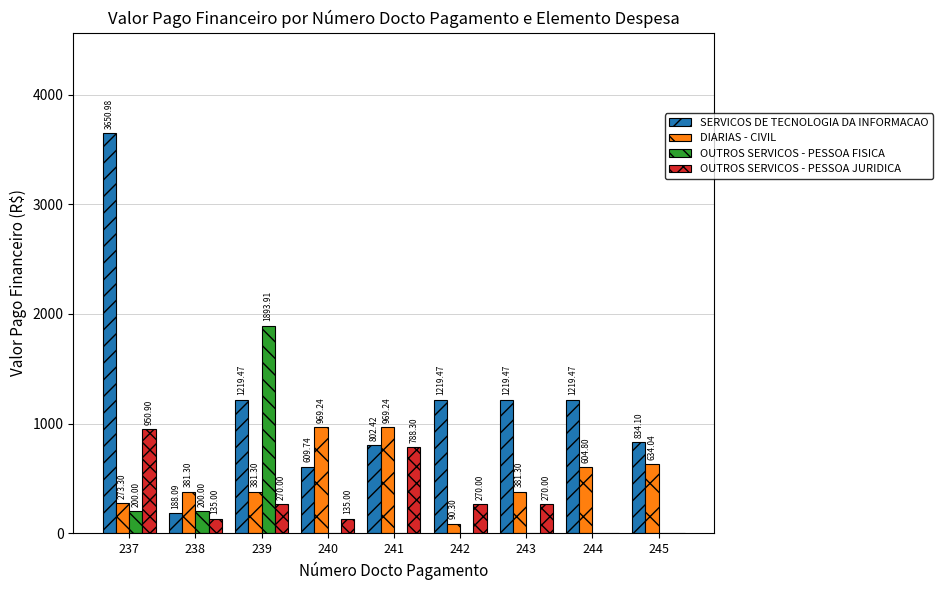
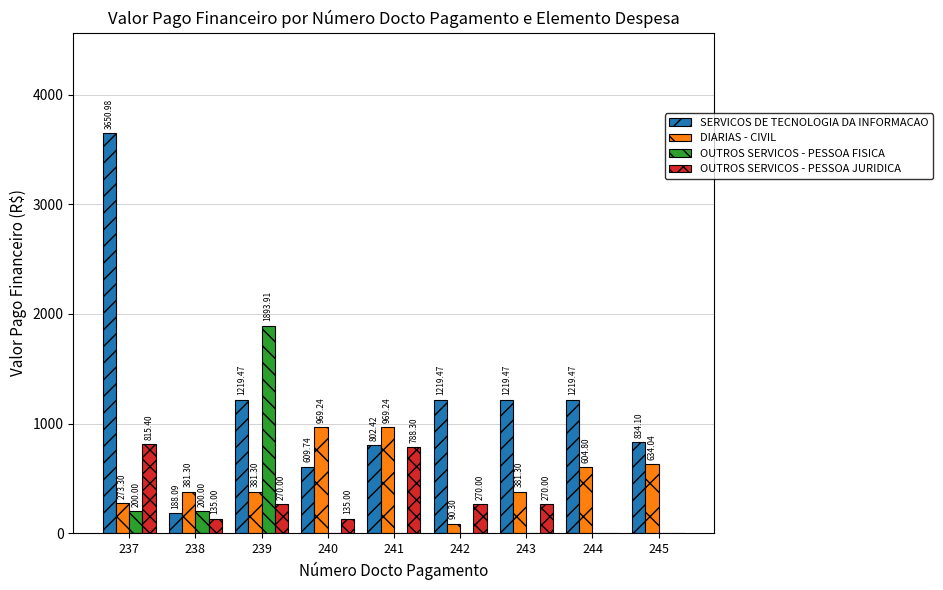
OUTROS SERVICOS - PESSOA JURIDICA, 237: 950.90 -> 815.40
